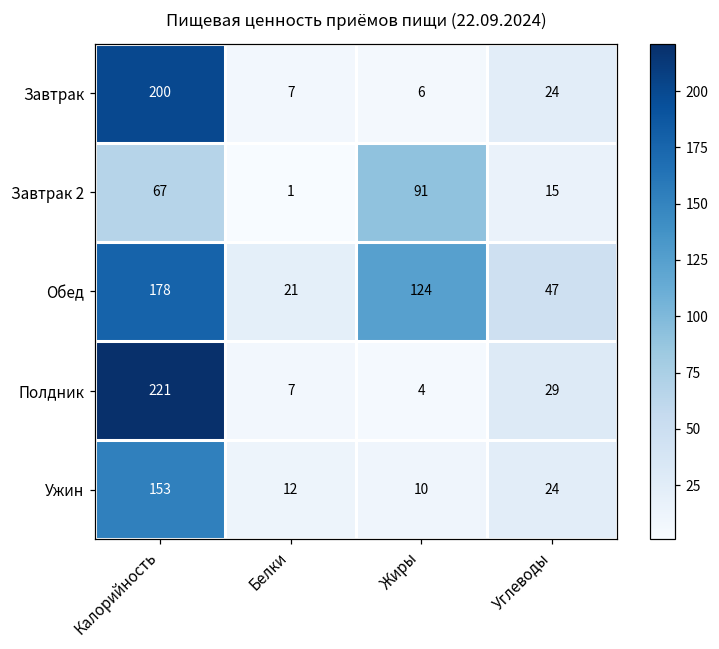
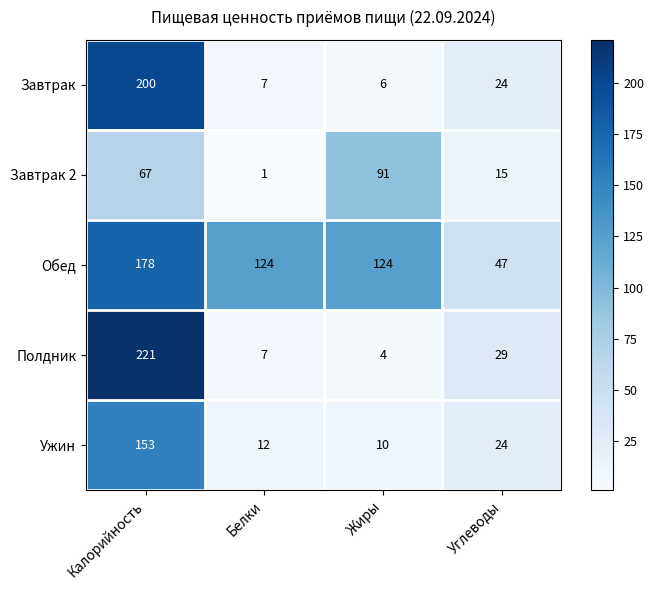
Обед, Белки: 21 -> 124
